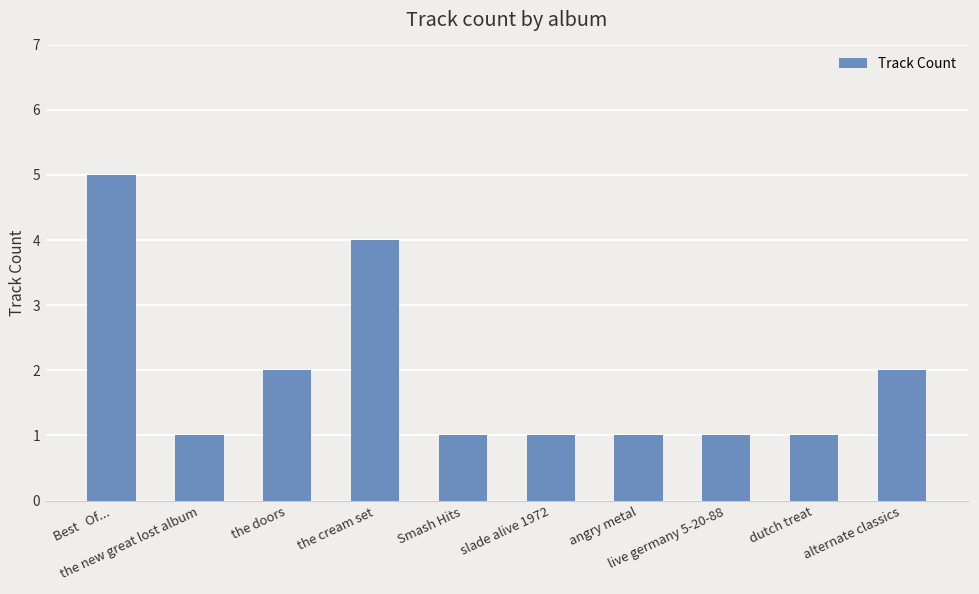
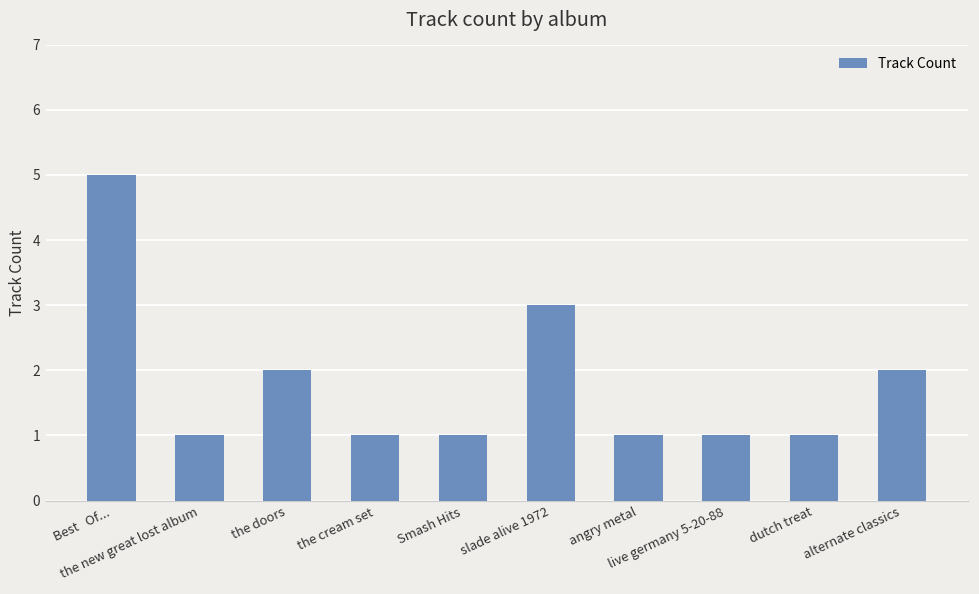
the cream set: 4 -> 1
slade alive 1972: 1 -> 3
